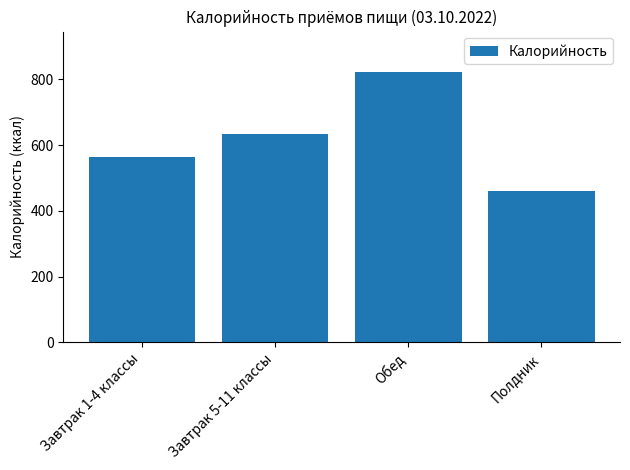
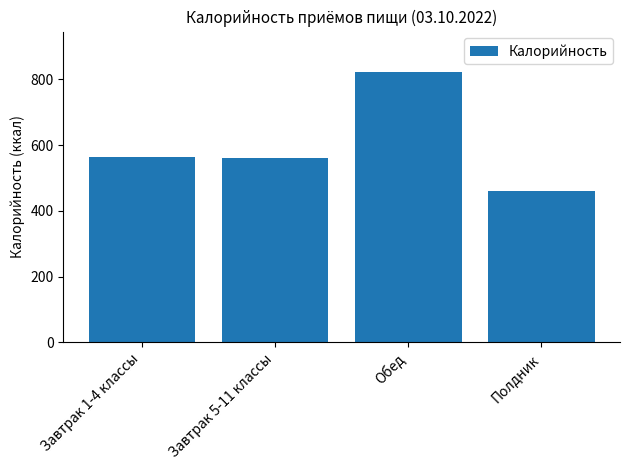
Завтрак 5-11 классы: 630 -> 560
